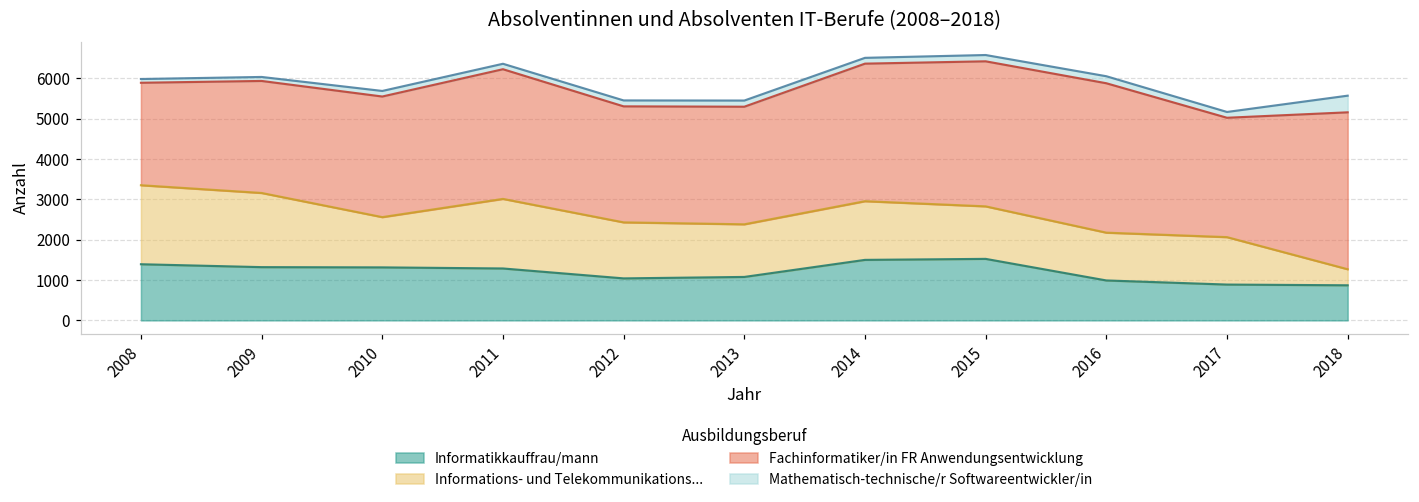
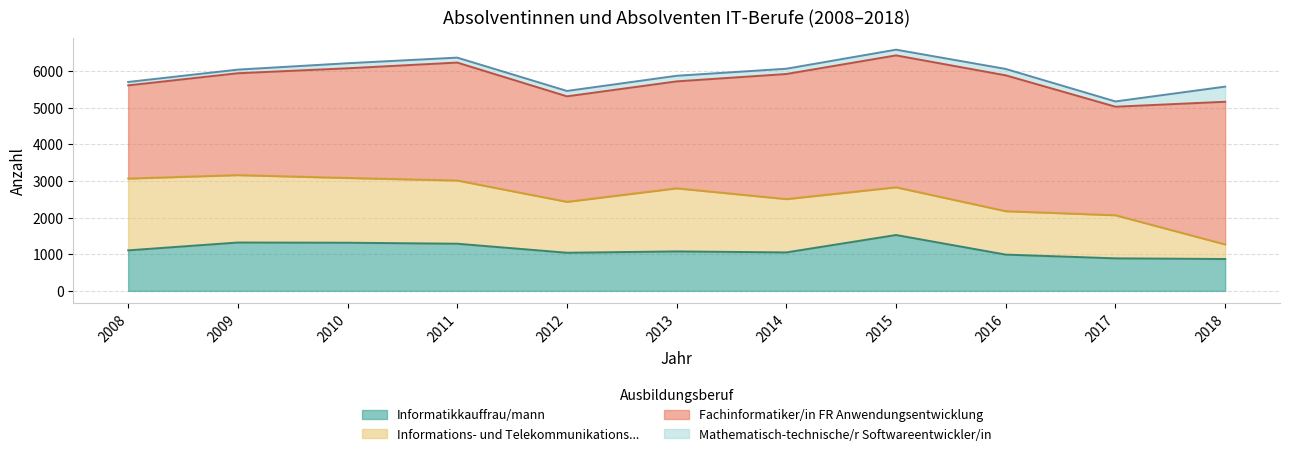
Informatikkauffrau/mann, 2008: 1400 -> 1100
Informations- und Telekommunikations..., 2010: 1200 -> 1800
Informations- und Telekommunikations..., 2013: 1300 -> 1700
Informatikkauffrau/mann, 2014: 1500 -> 1100
